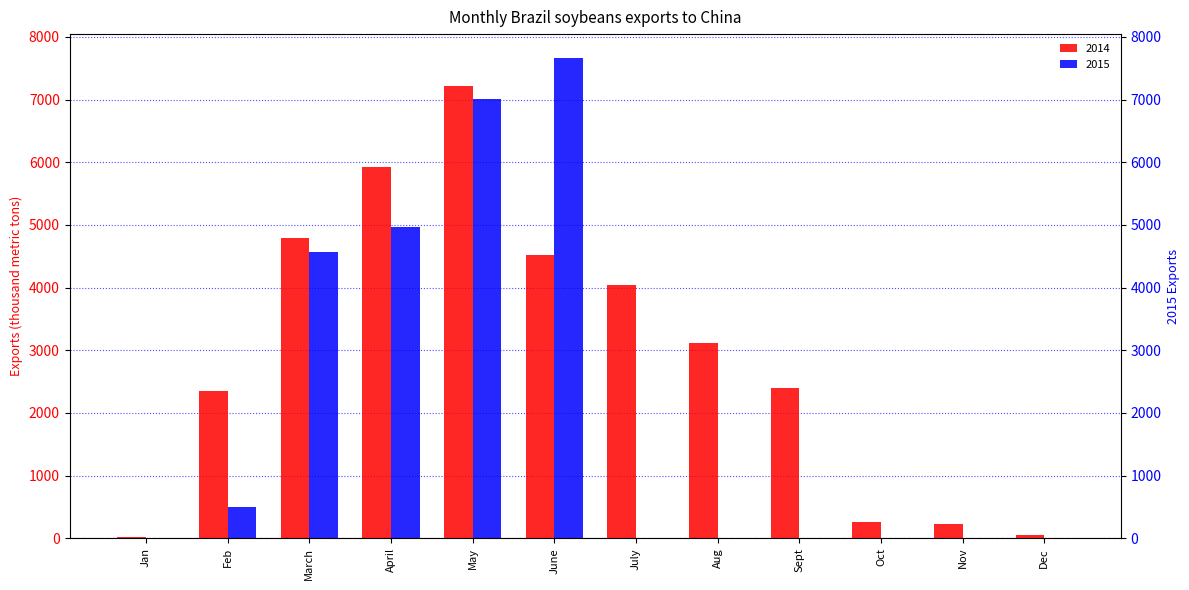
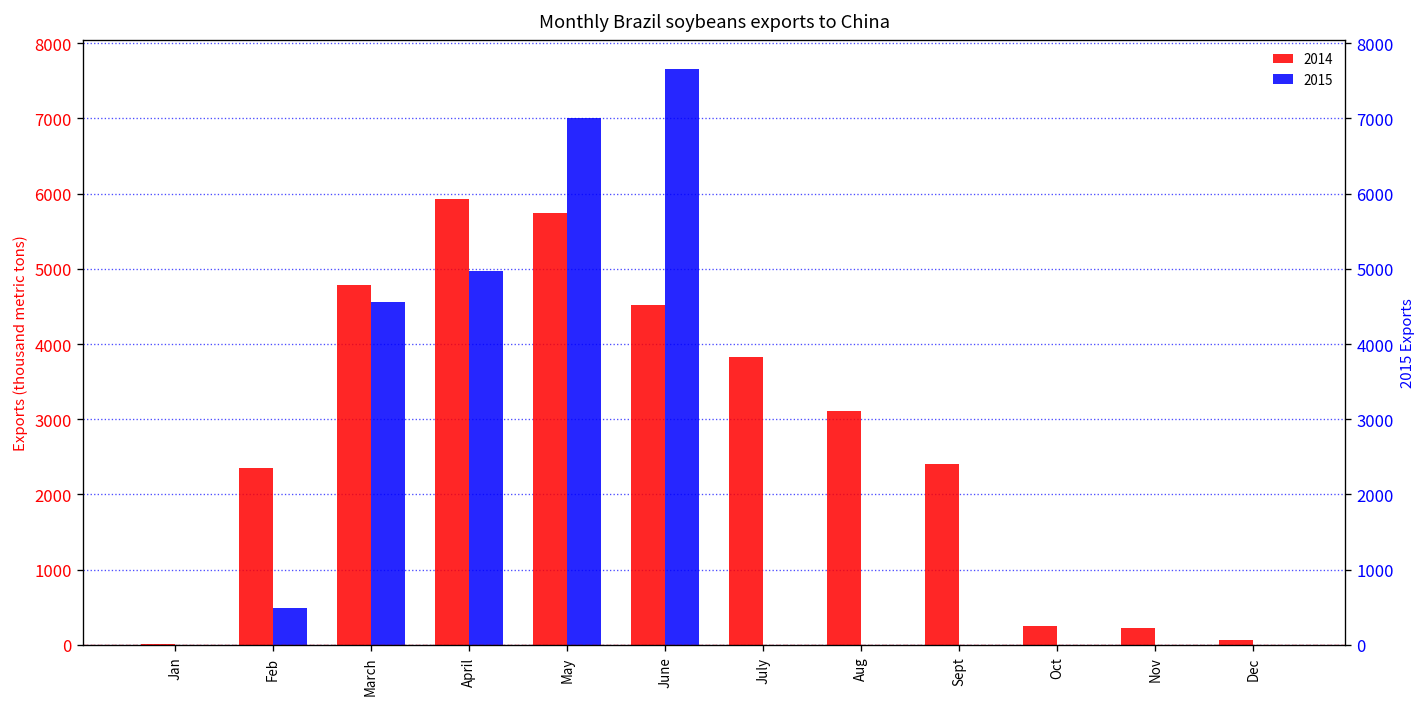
2014, May: 7200 -> 5700
2014, July: 4000 -> 3800
